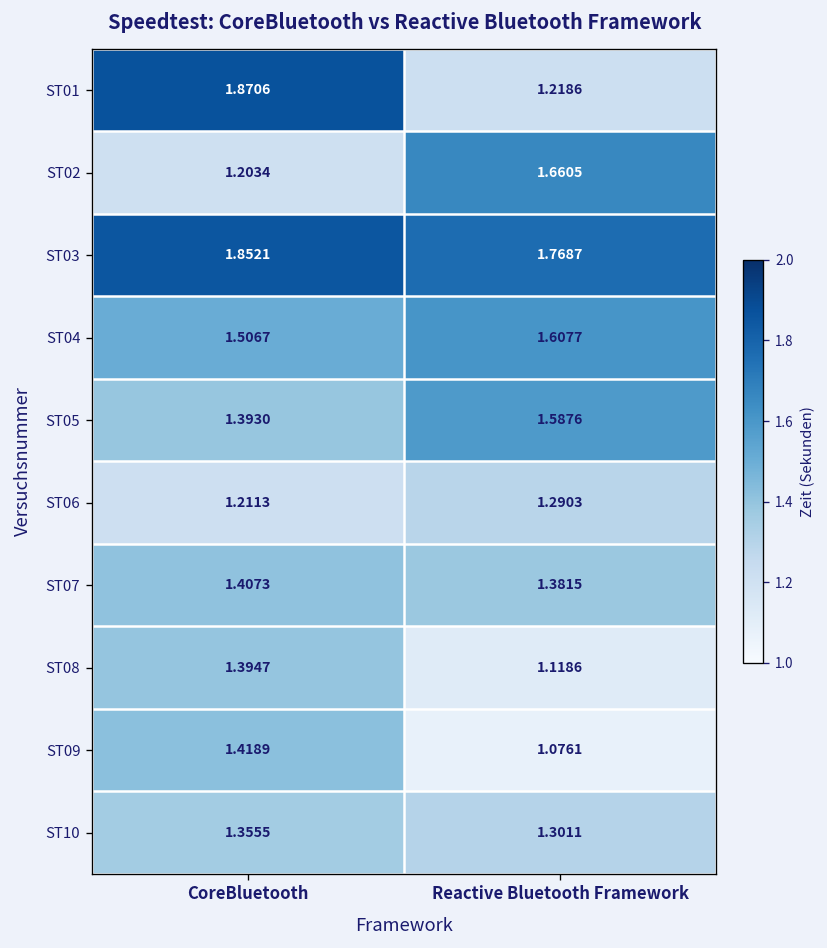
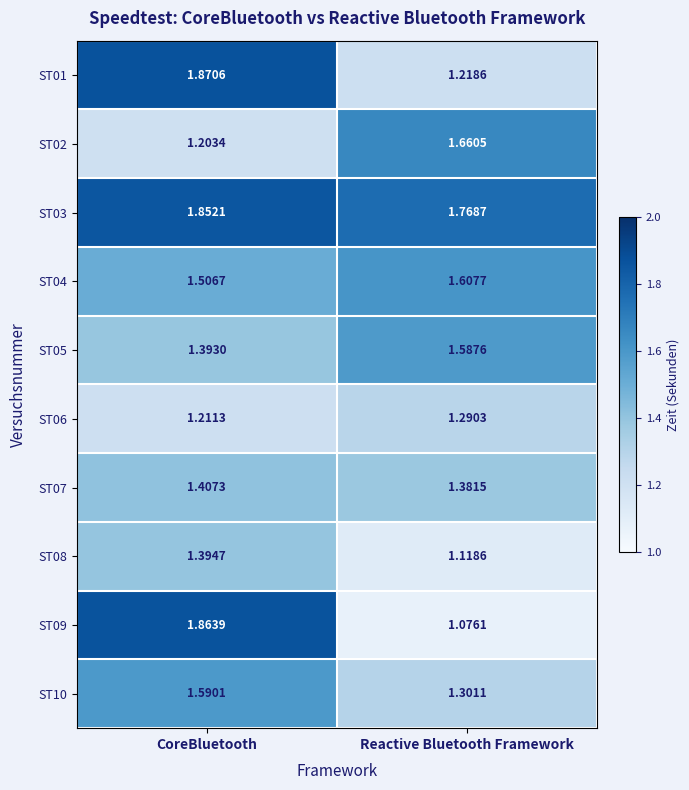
ST09, CoreBluetooth: 1.4189 -> 1.8639
ST10, CoreBluetooth: 1.3555 -> 1.5901
